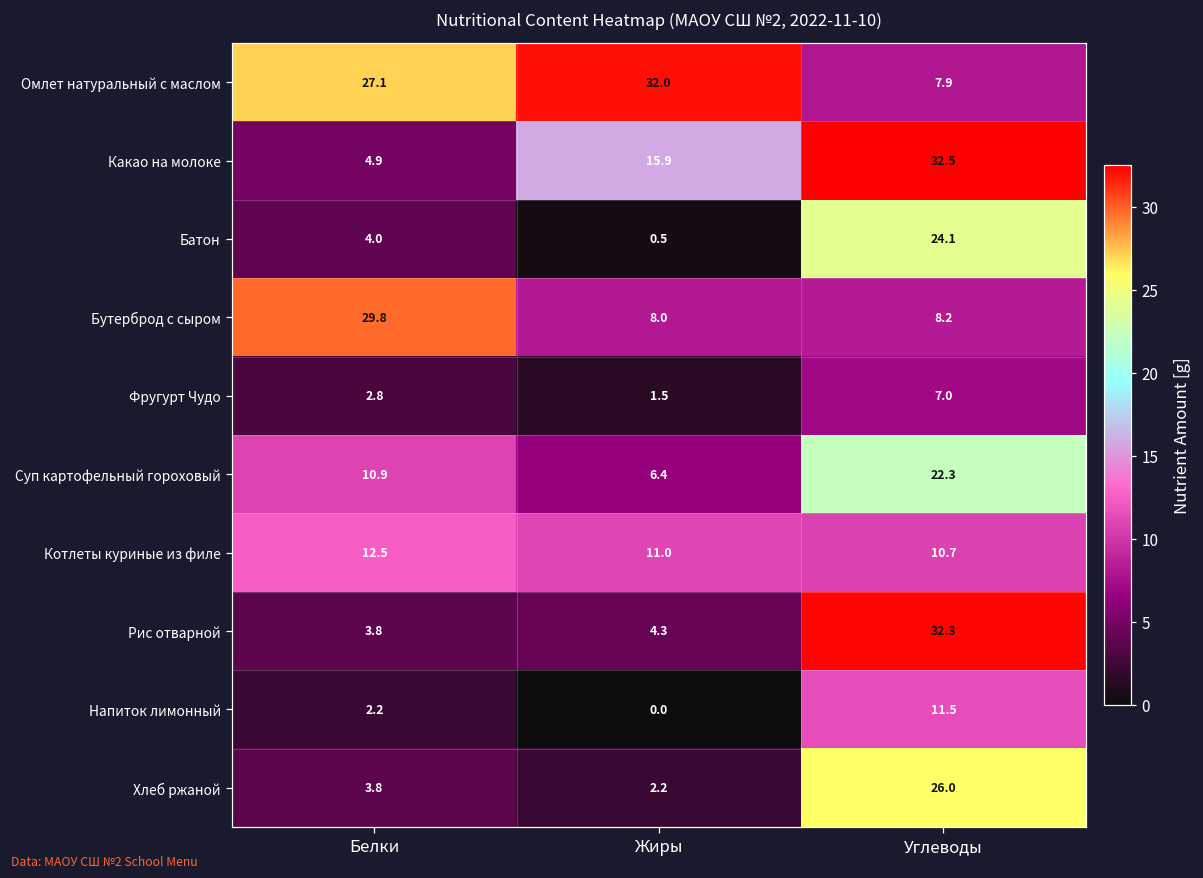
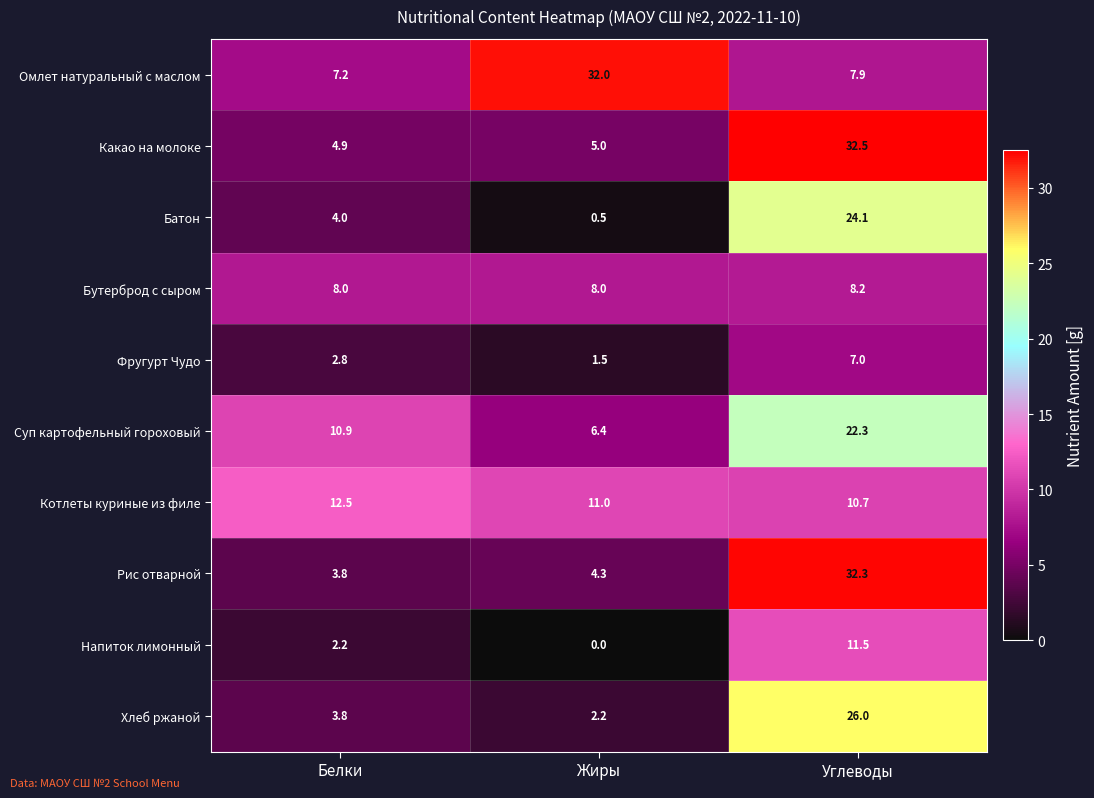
Омлет натуральный с маслом, Белки: 27.1 -> 7.2
Какао на молоке, Жиры: 15.9 -> 5.0
Бутерброд с сыром, Белки: 29.8 -> 8.0
